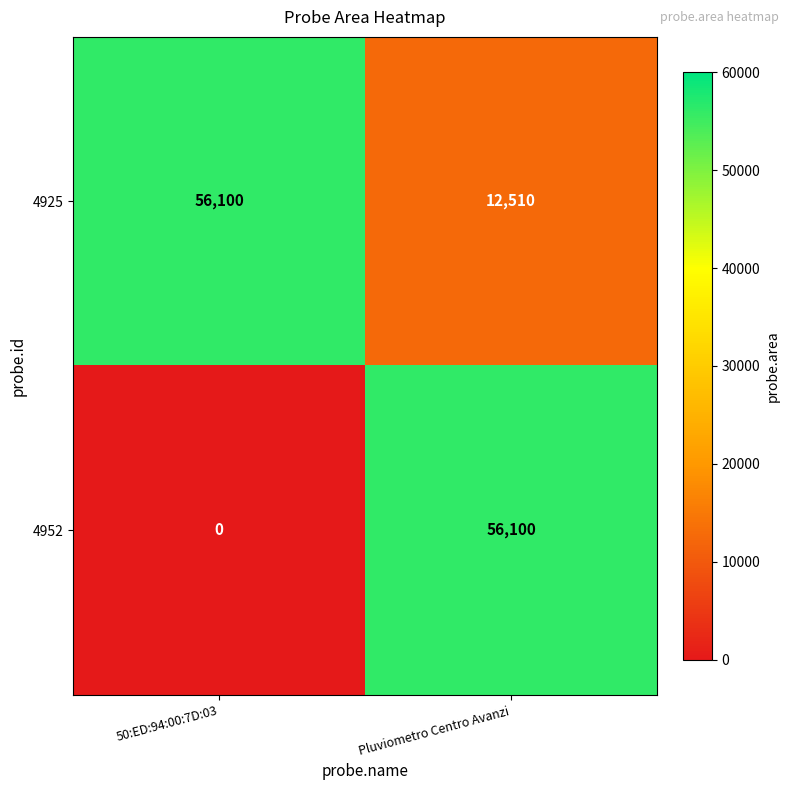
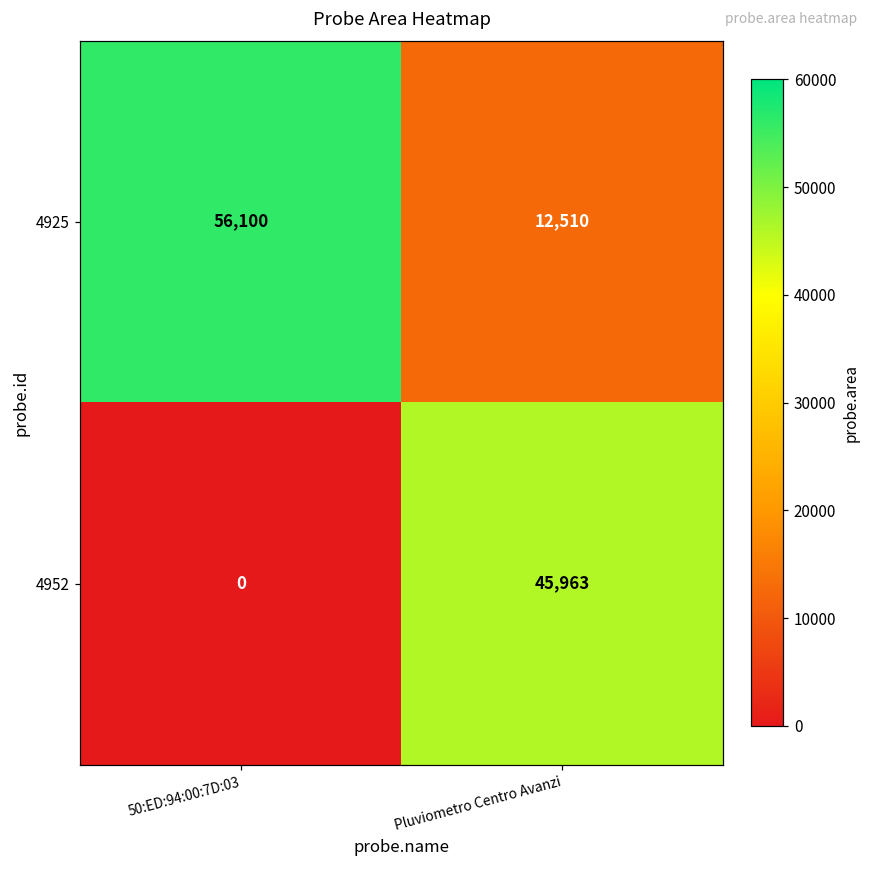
4952, Pluviometro Centro Avanzi: 56,100 -> 45,963
